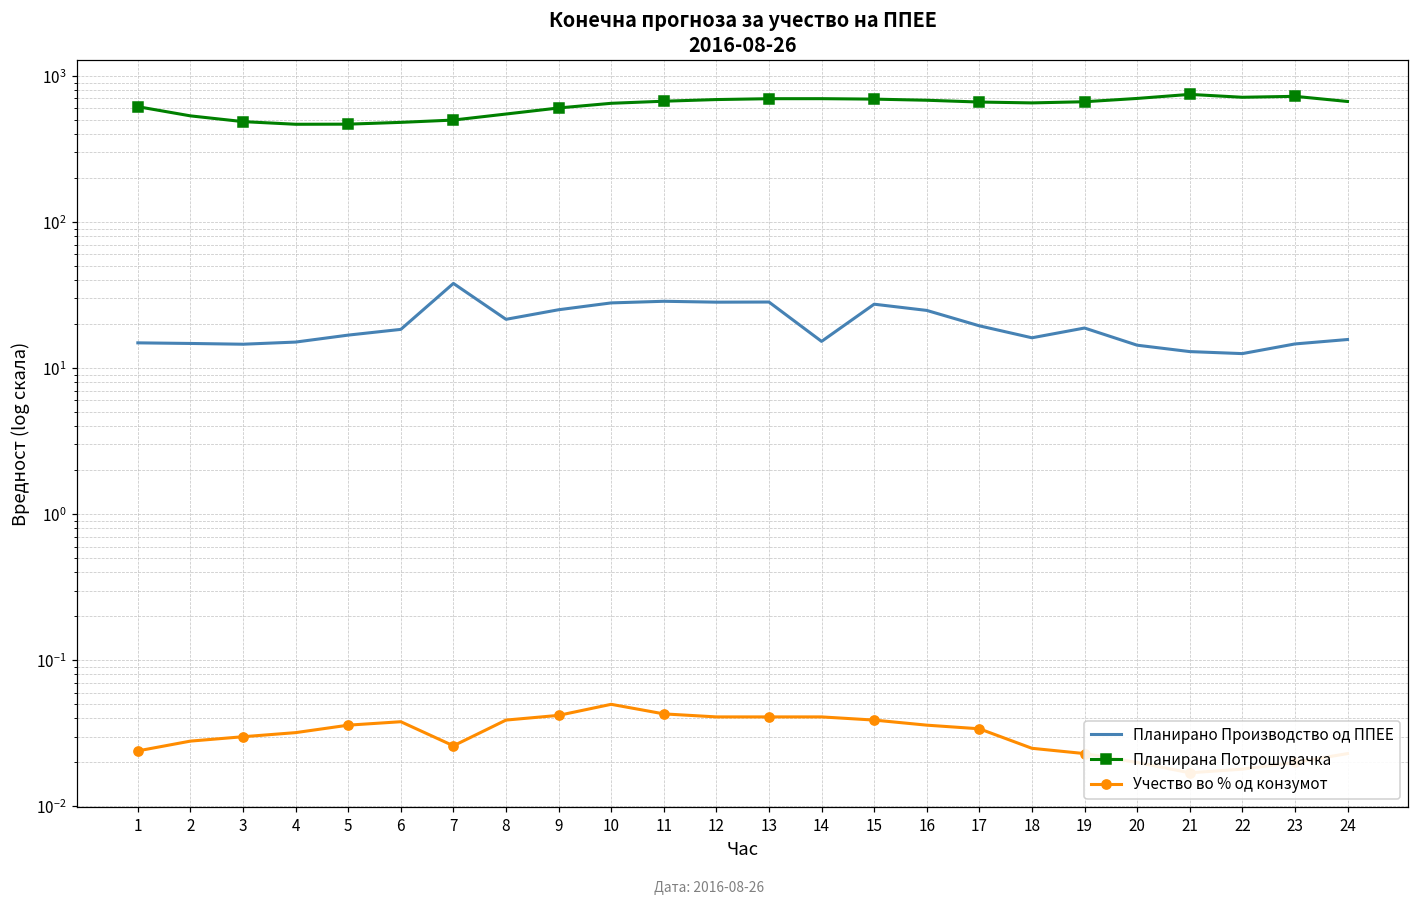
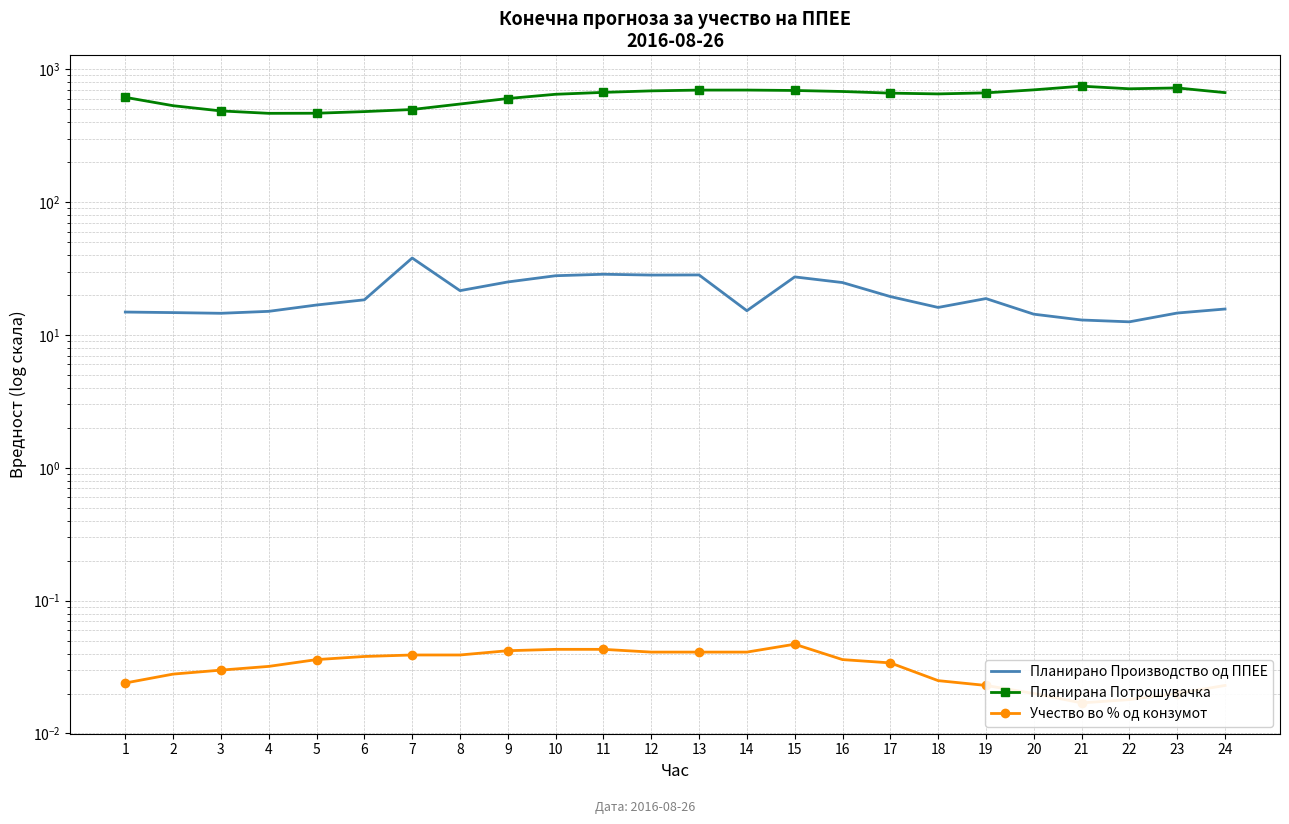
Учество во % од конзумот, 7: 0.026 -> 0.039
Учество во % од конзумот, 10: 0.050 -> 0.043
Учество во % од конзумот, 15: 0.039 -> 0.047
